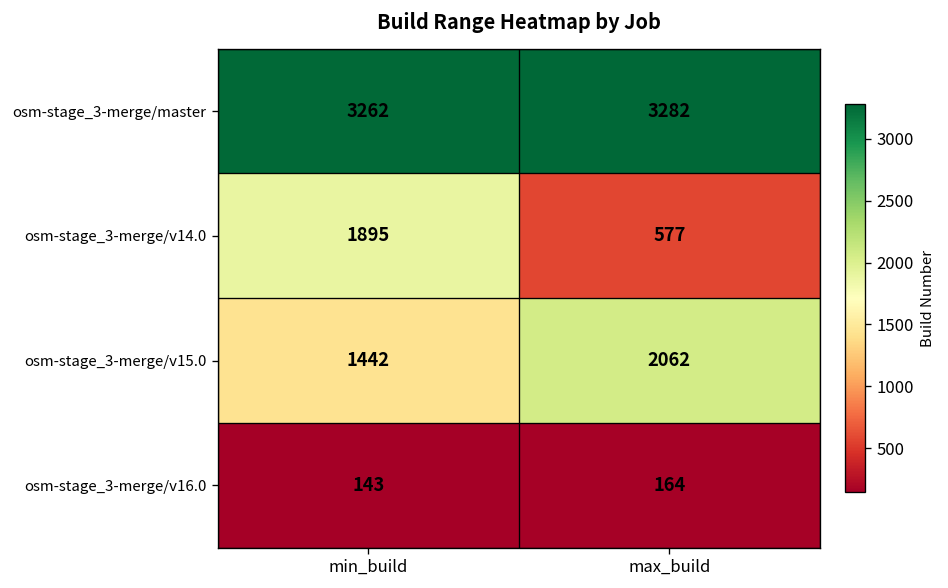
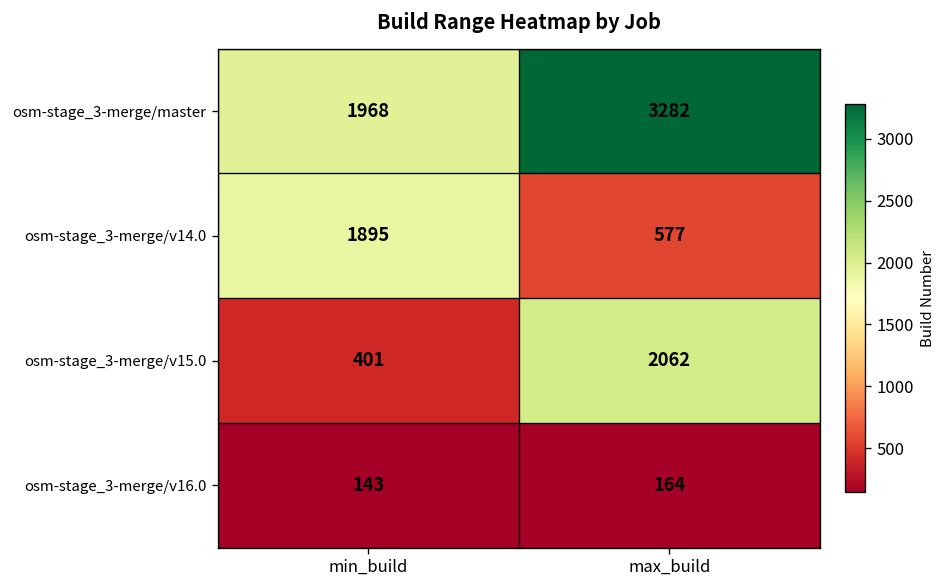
osm-stage_3-merge/master, min_build: 3262 -> 1968
osm-stage_3-merge/v15.0, min_build: 1442 -> 401
